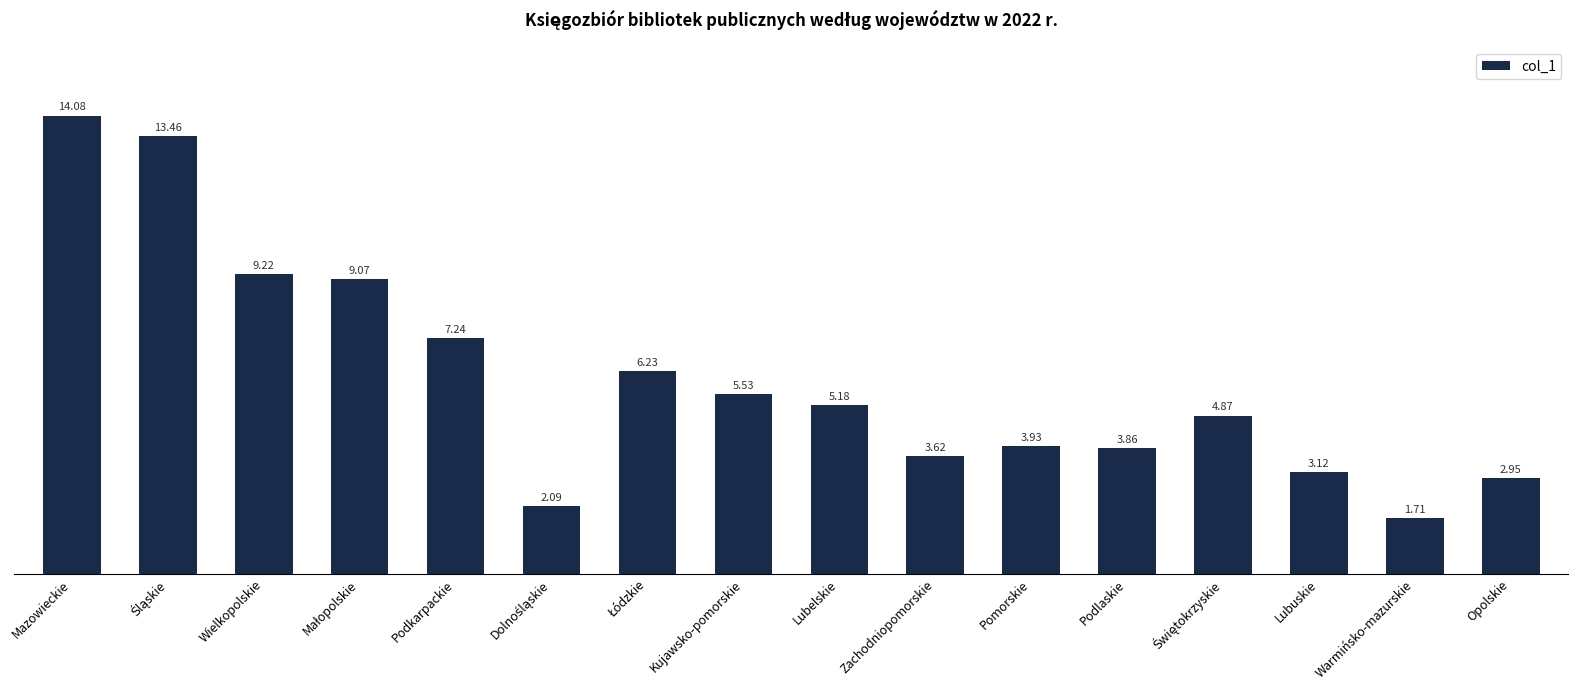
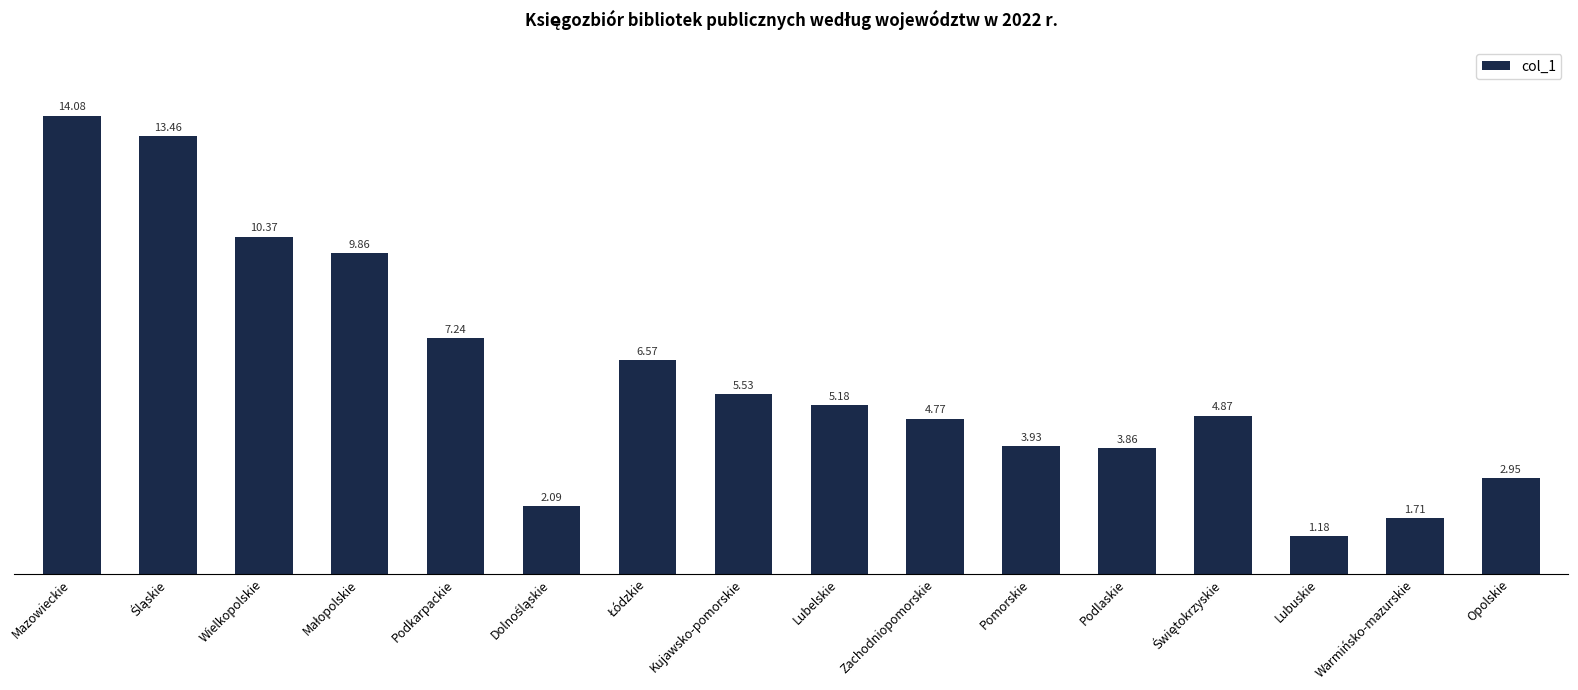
Wielkopolskie: 9.22 -> 10.37
Małopolskie: 9.07 -> 9.86
Łódzkie: 6.23 -> 6.57
Zachodniopomorskie: 3.62 -> 4.77
Lubuskie: 3.12 -> 1.18
